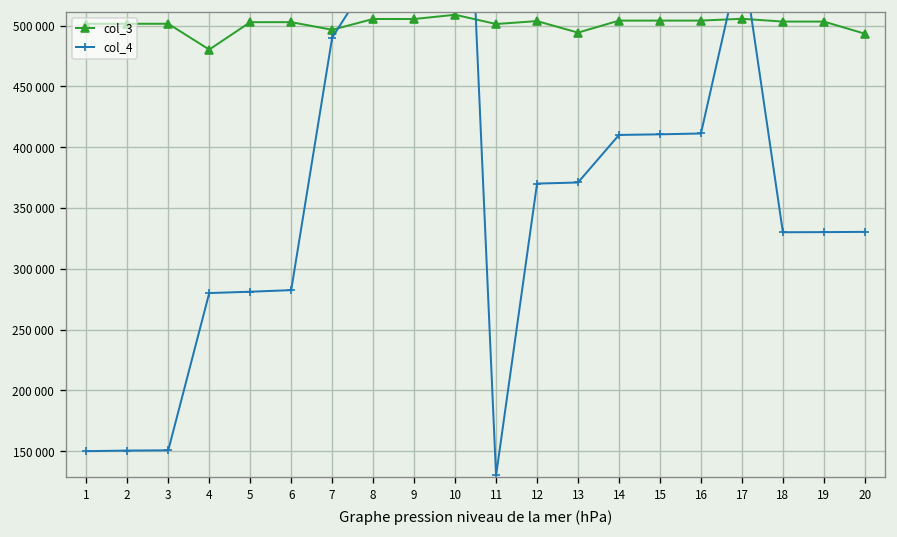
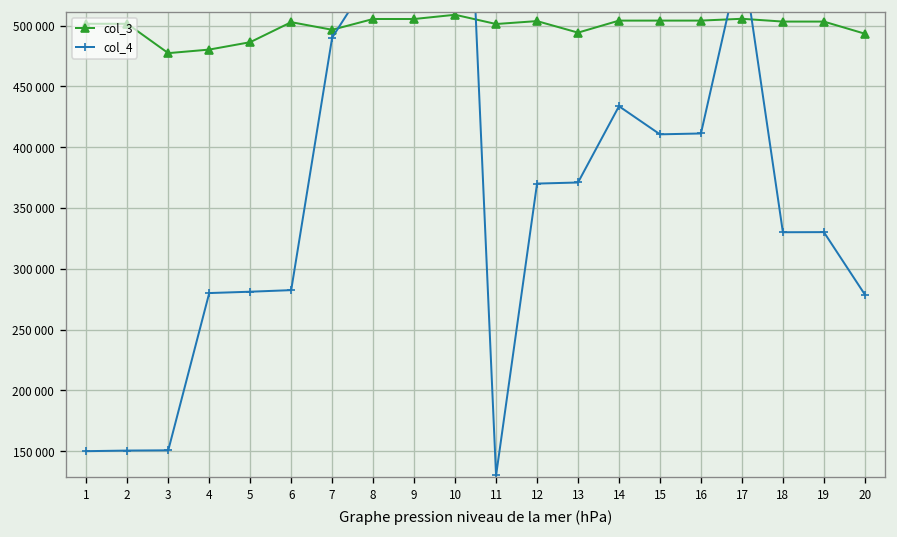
col_3, 3: 502000 -> 477000
col_3, 5: 503000 -> 486000
col_4, 14: 410000 -> 434000
col_4, 20: 330000 -> 279000
